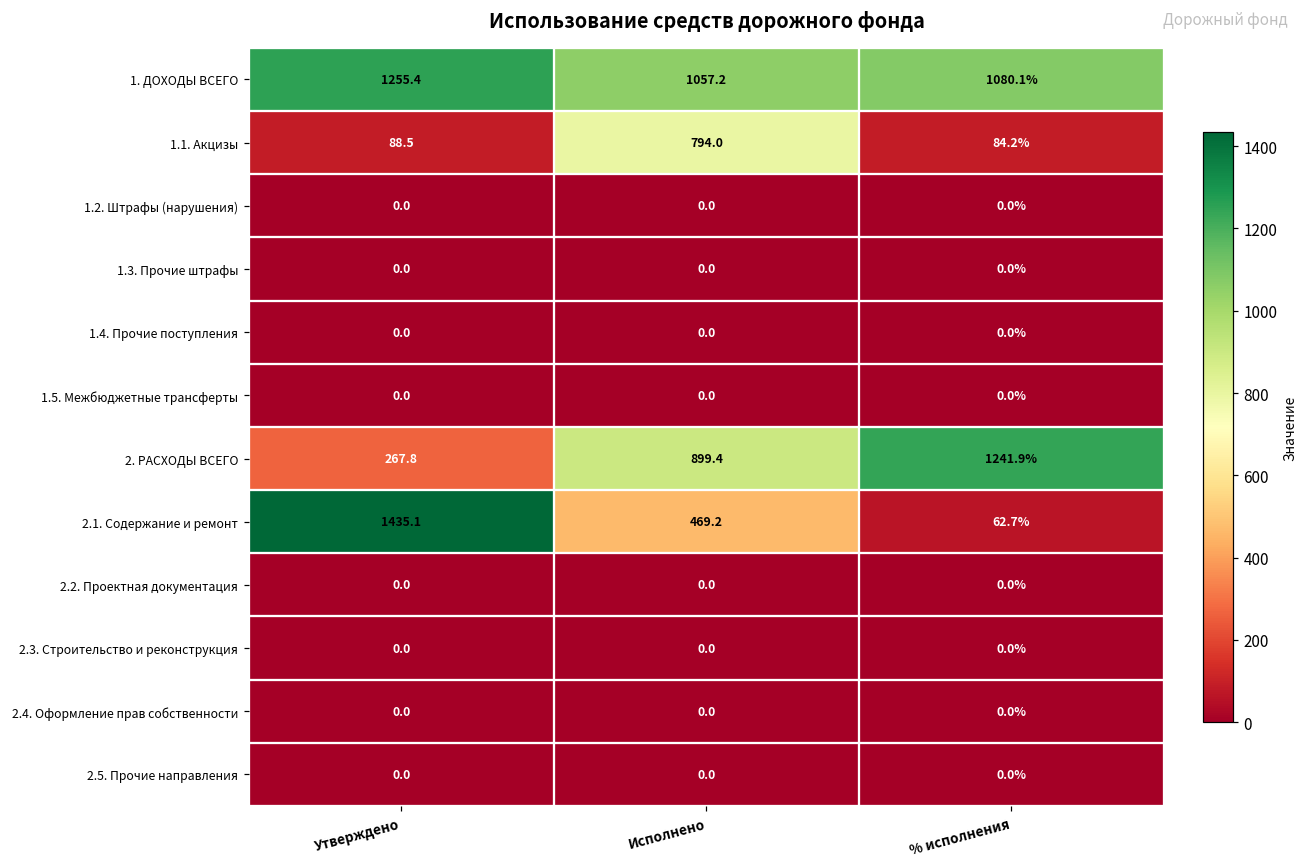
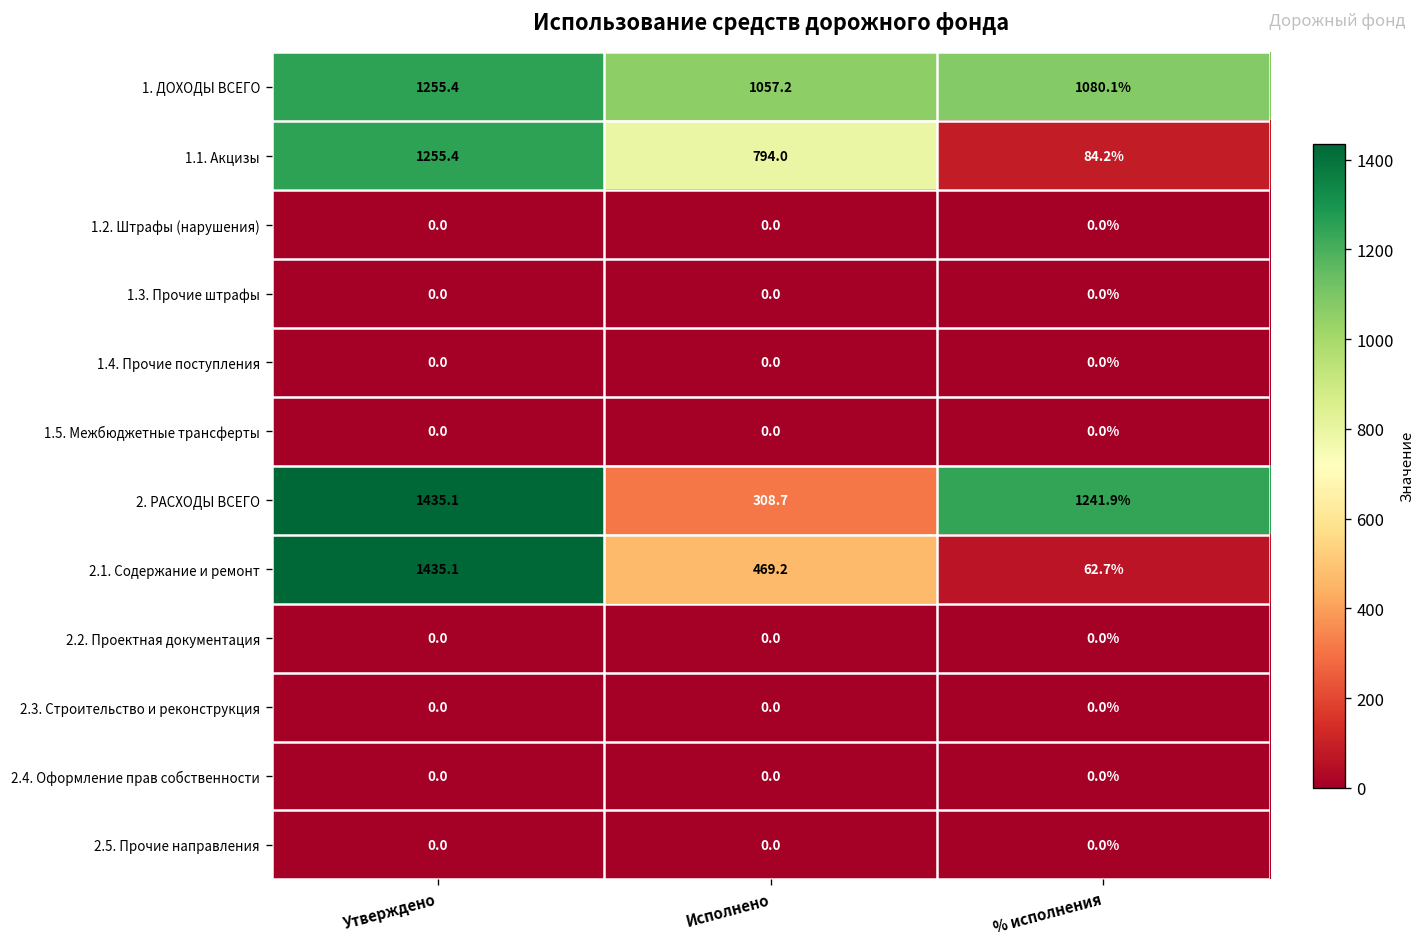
1.1. Акцизы, Утверждено: 88.5 -> 1255.4
2. РАСХОДЫ ВСЕГО, Утверждено: 267.8 -> 1435.1
2. РАСХОДЫ ВСЕГО, Исполнено: 899.4 -> 308.7
